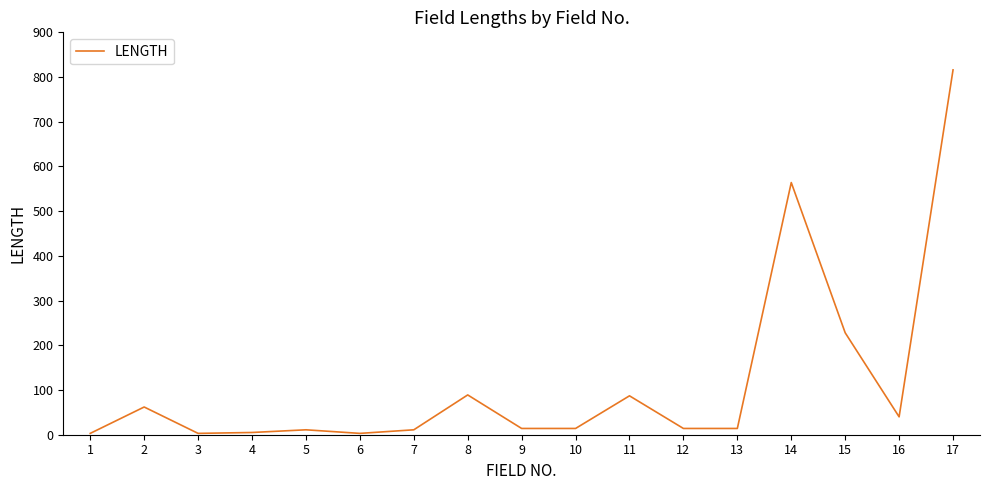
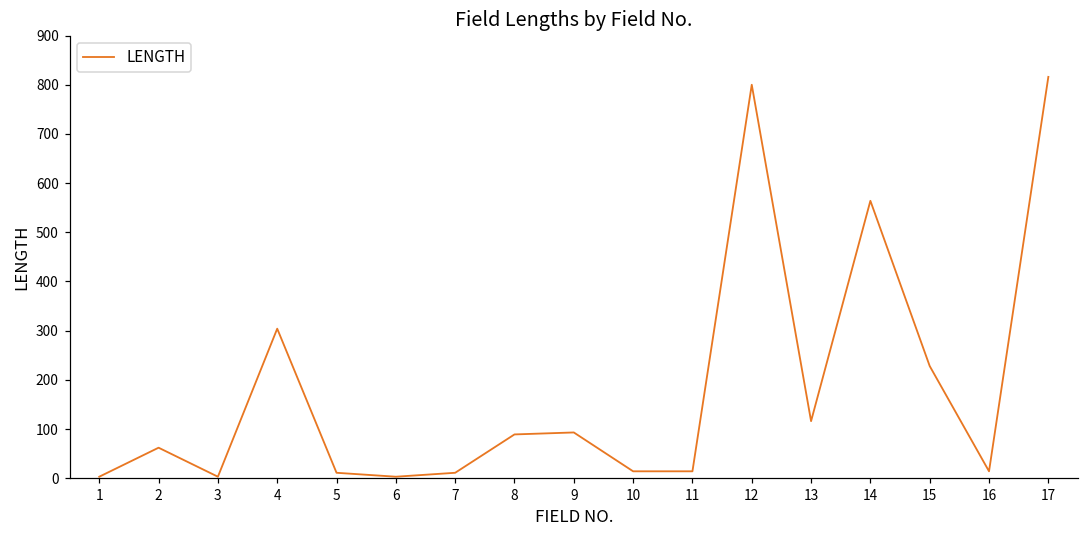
4: 10 -> 300
9: 10 -> 90
11: 90 -> 10
12: 10 -> 800
13: 10 -> 120
16: 40 -> 10
